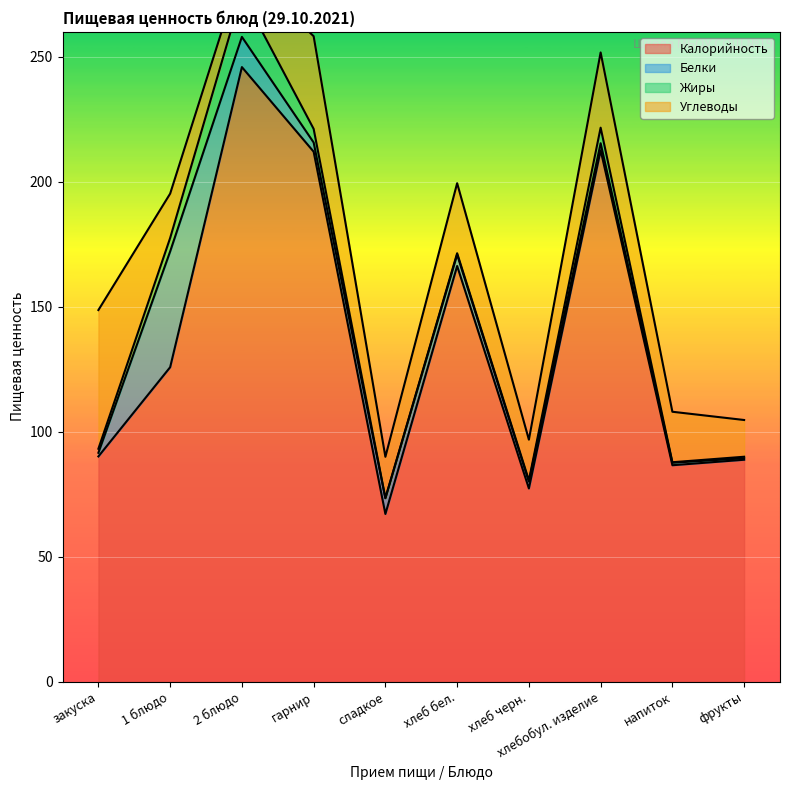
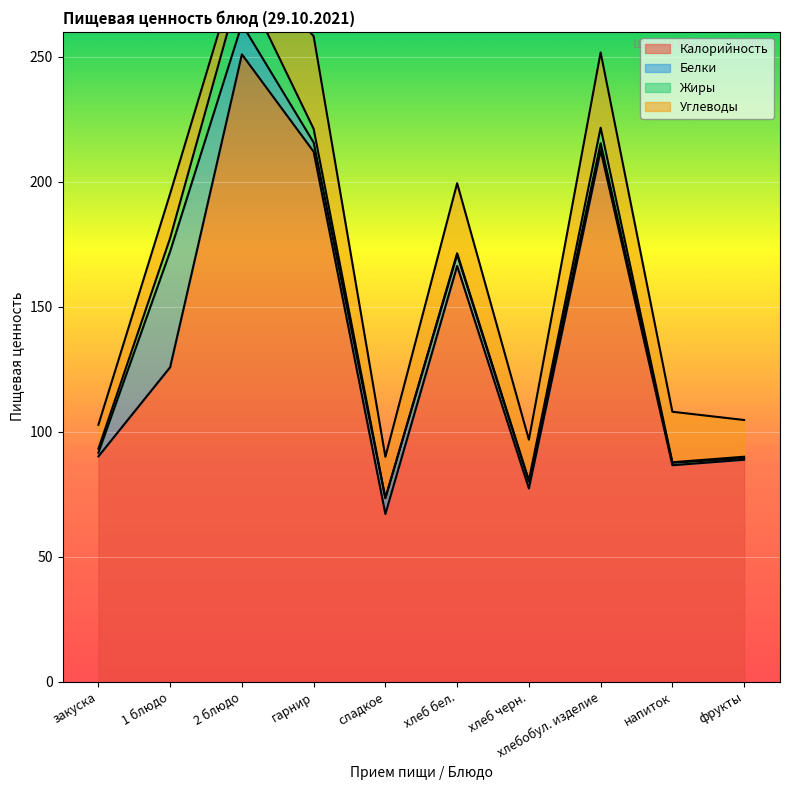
Углеводы, закуска: 56 -> 10
Калорийность, 2 блюдо: 246 -> 251
